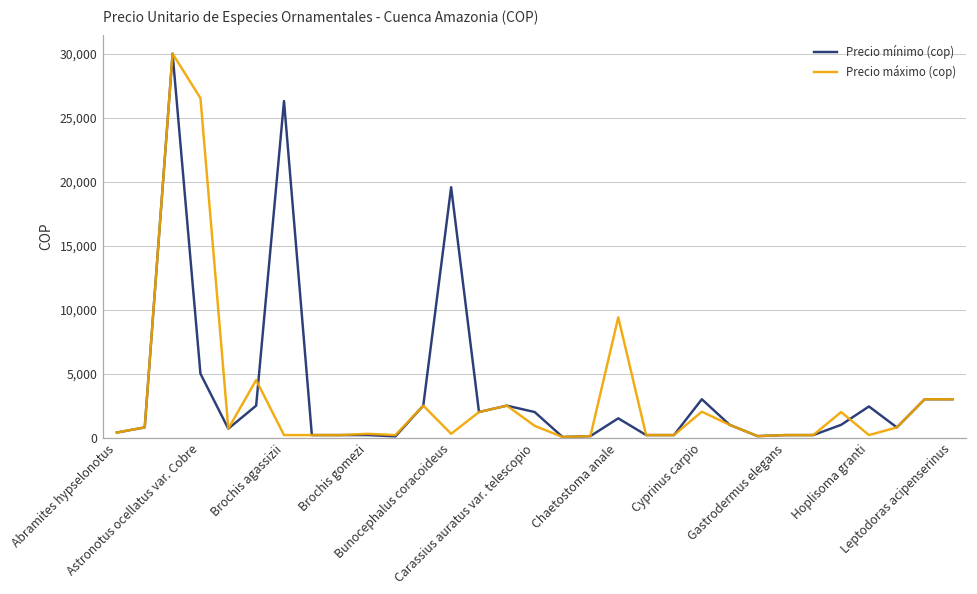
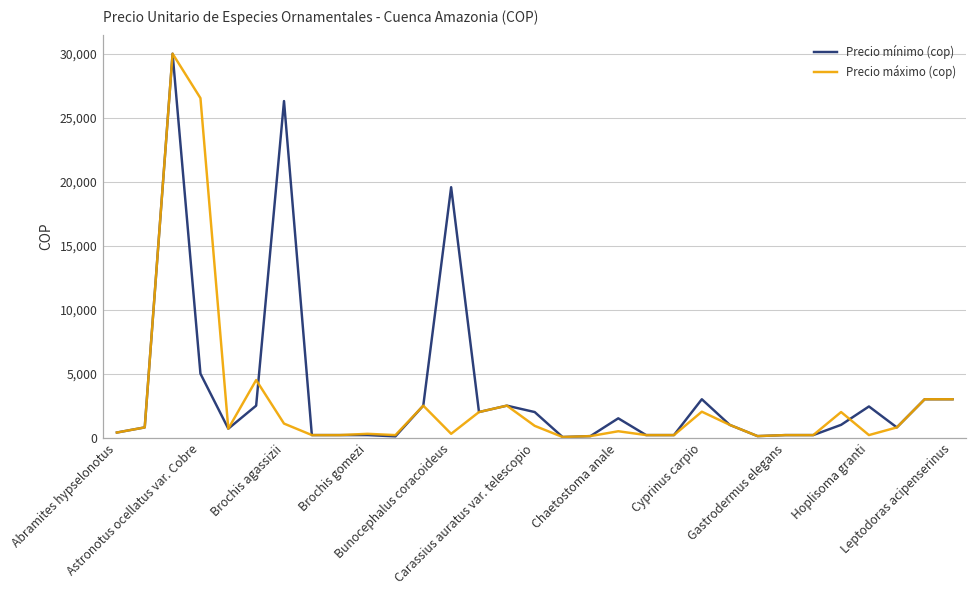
Precio máximo (cop), Brochis agassizii: 200 -> 1,100
Precio máximo (cop), Chaetostoma anale: 9,400 -> 500
